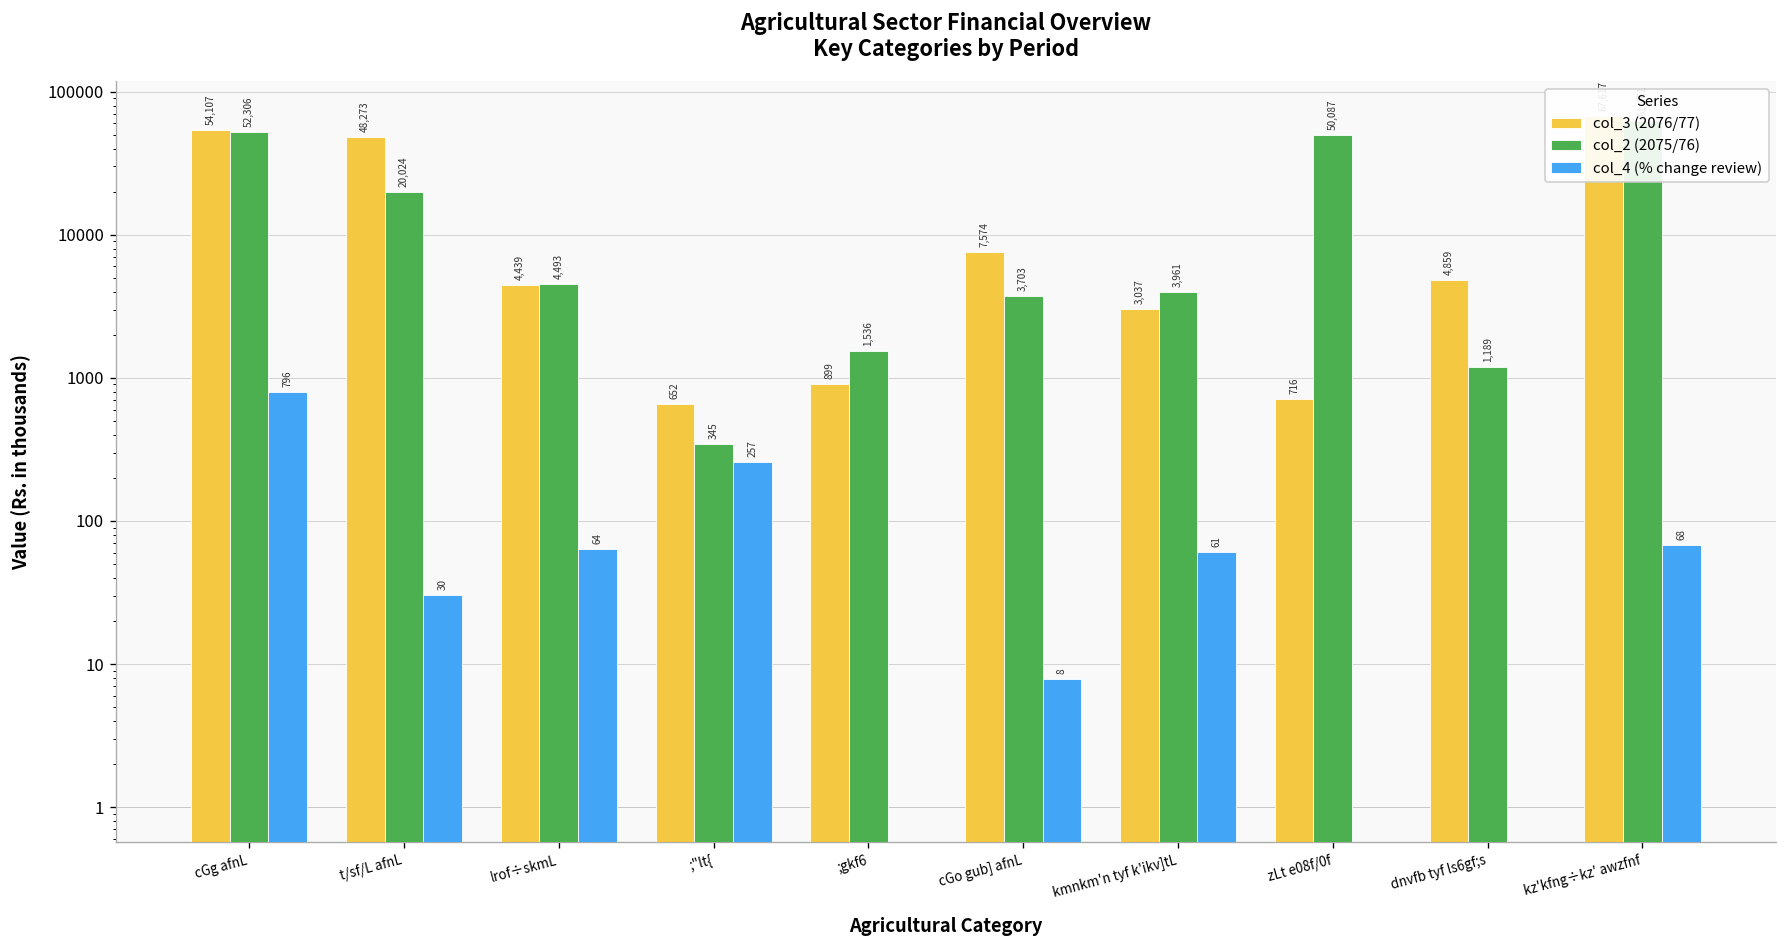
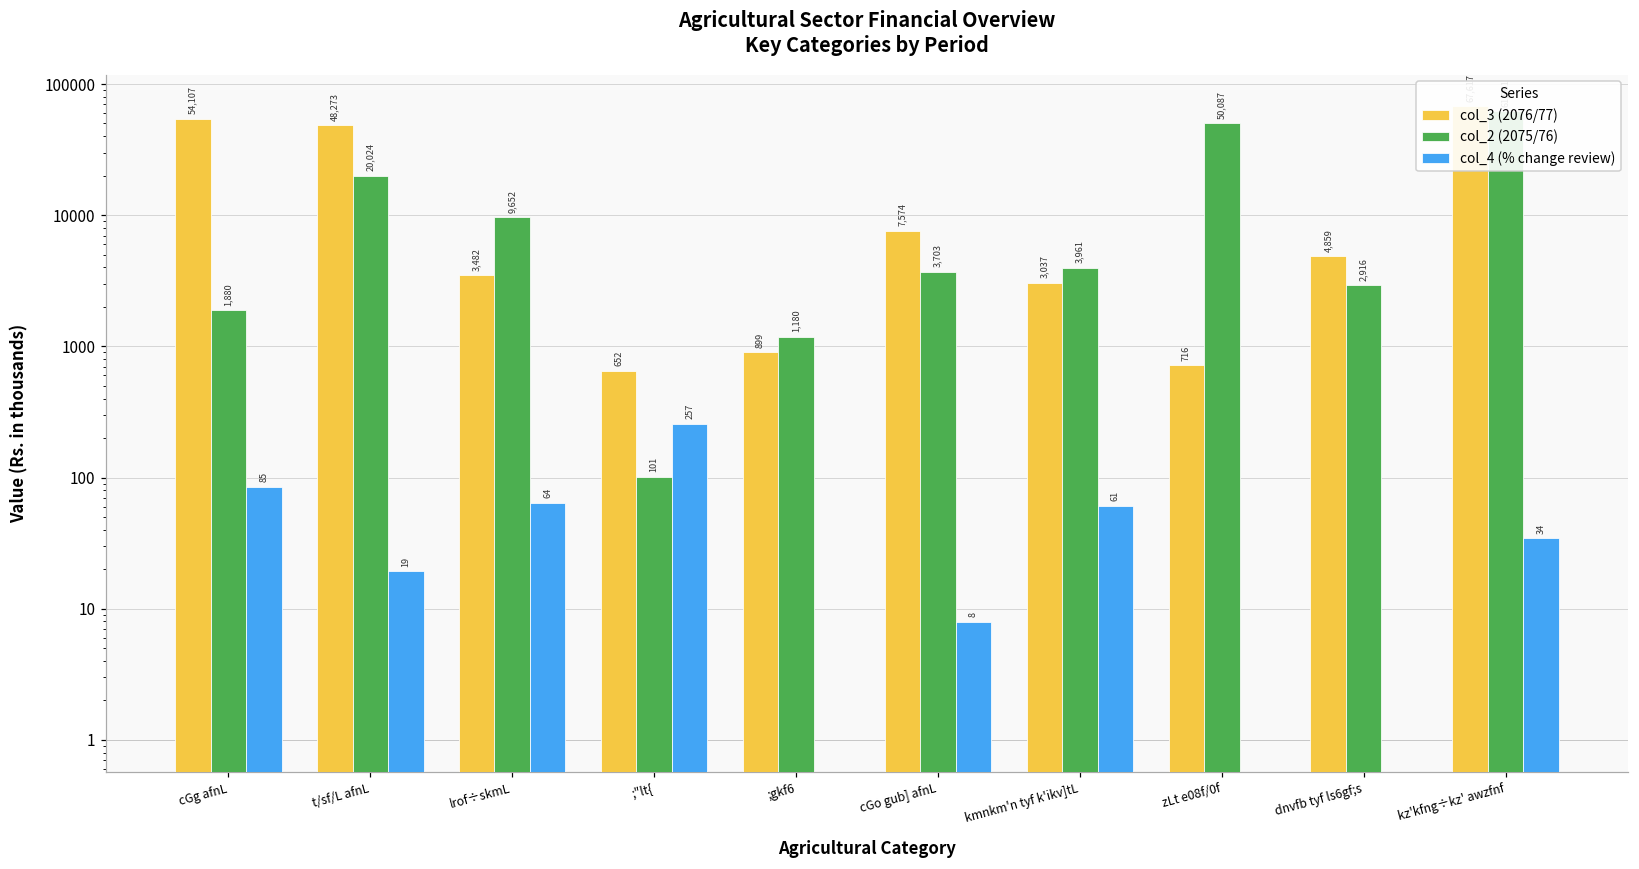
col_2 (2075/76), cGg afnL: 52,306 -> 1,880
col_4 (% change review), cGg afnL: 796 -> 85
col_4 (% change review), t/sf/L afnL: 30 -> 19
col_3 (2076/77), lrof÷skmL: 4,439 -> 3,482
col_2 (2075/76), lrof÷skmL: 4,493 -> 9,652
col_2 (2075/76), ;"lt{: 345 -> 101
col_2 (2075/76), ;gkf6: 1,536 -> 1,180
col_2 (2075/76), dnvfb tyf ls6gf;s: 1,189 -> 2,916
col_4 (% change review), kz'kfng÷kz' awzfnf: 68 -> 34
